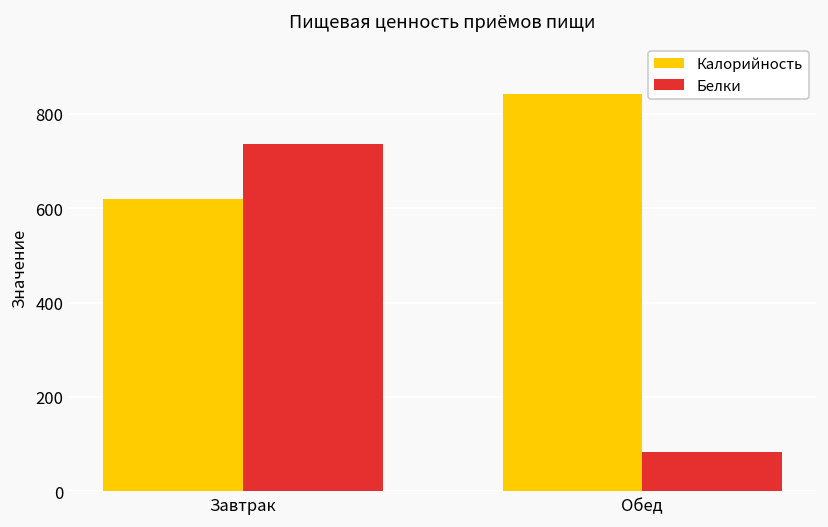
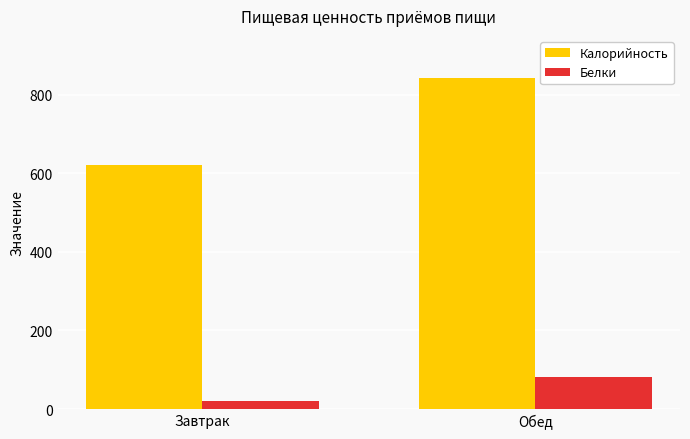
Белки, Завтрак: 740 -> 20
